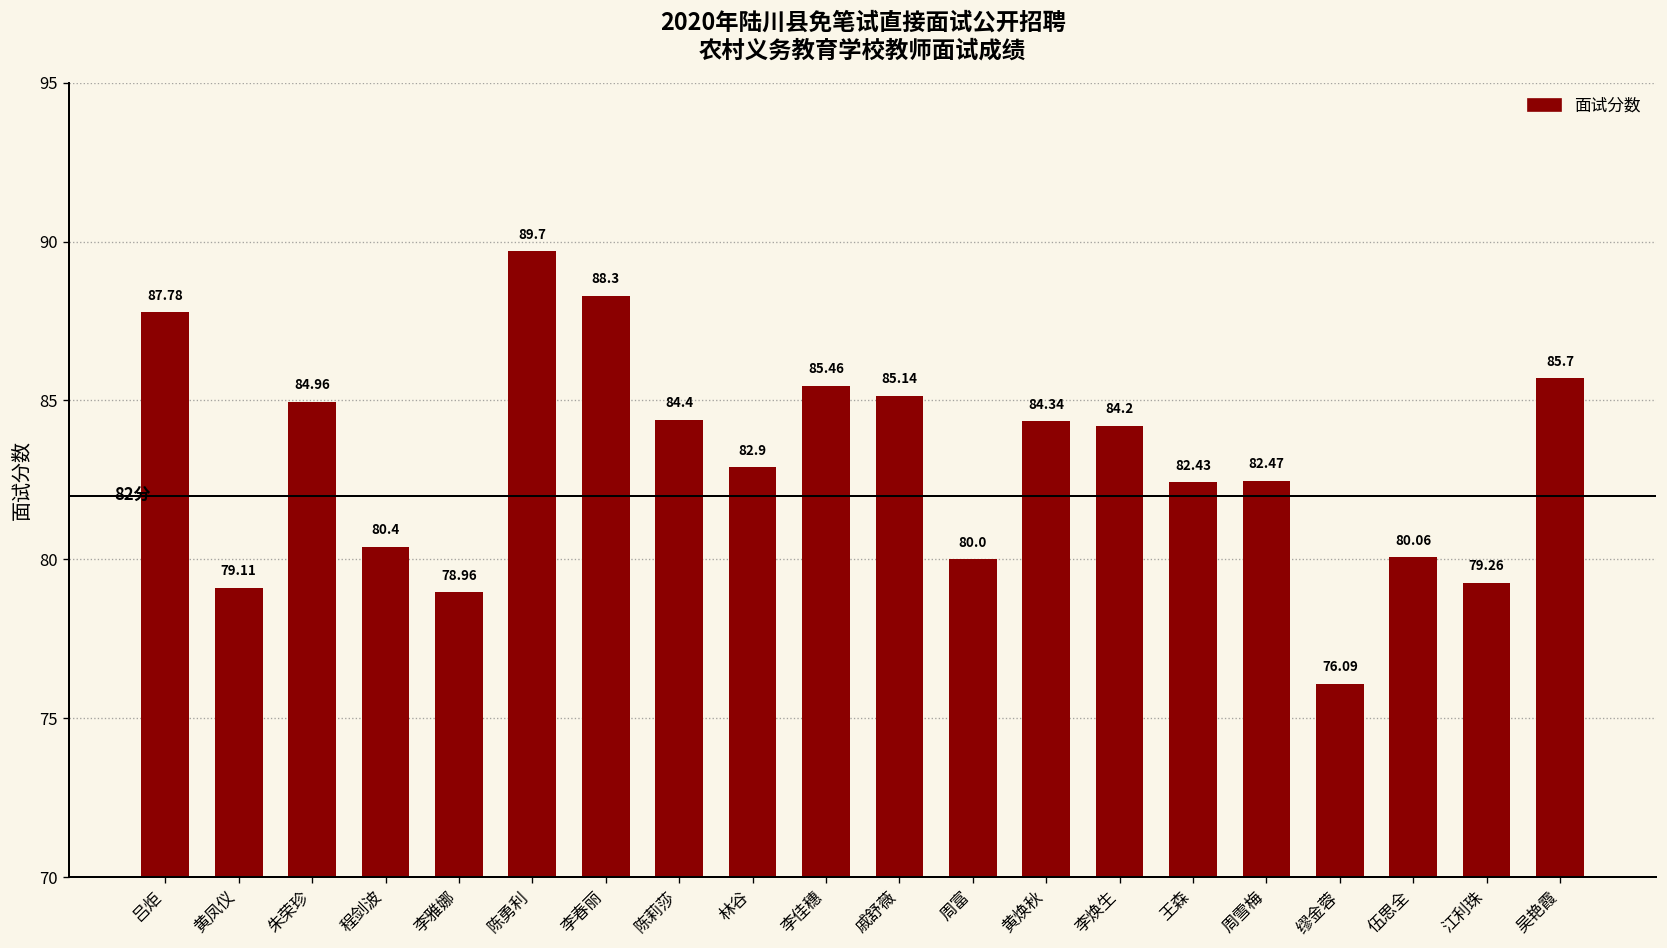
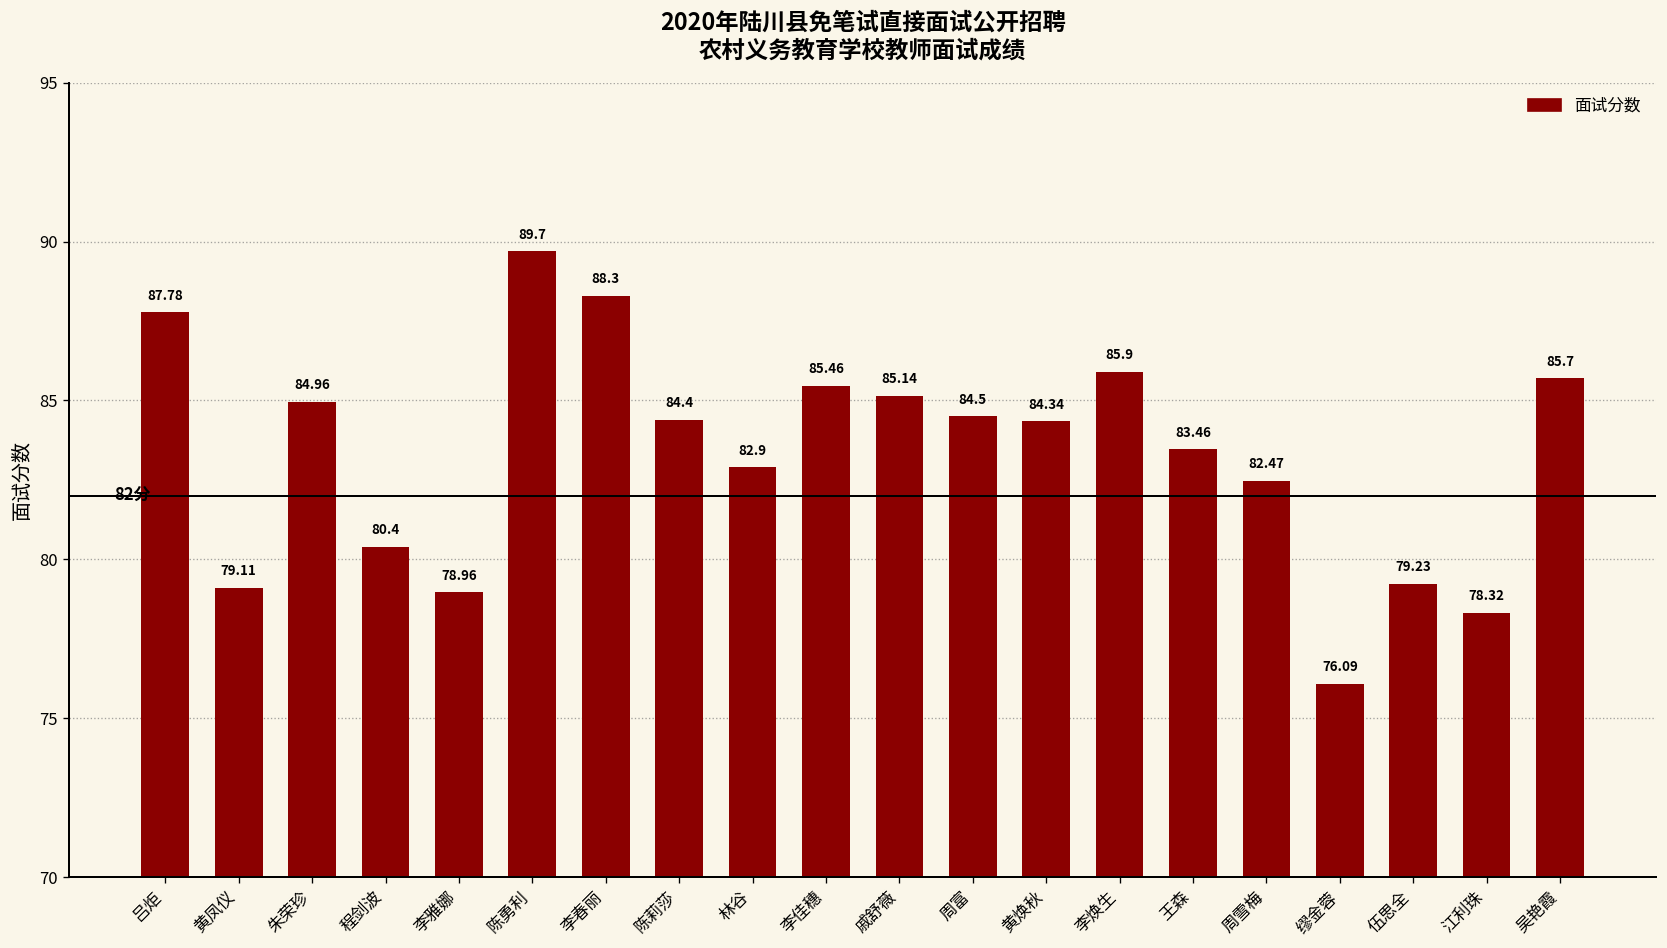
周富: 80.0 -> 84.5
李焕生: 84.2 -> 85.9
王森: 82.43 -> 83.46
伍思全: 80.06 -> 79.23
江利珠: 79.26 -> 78.32
